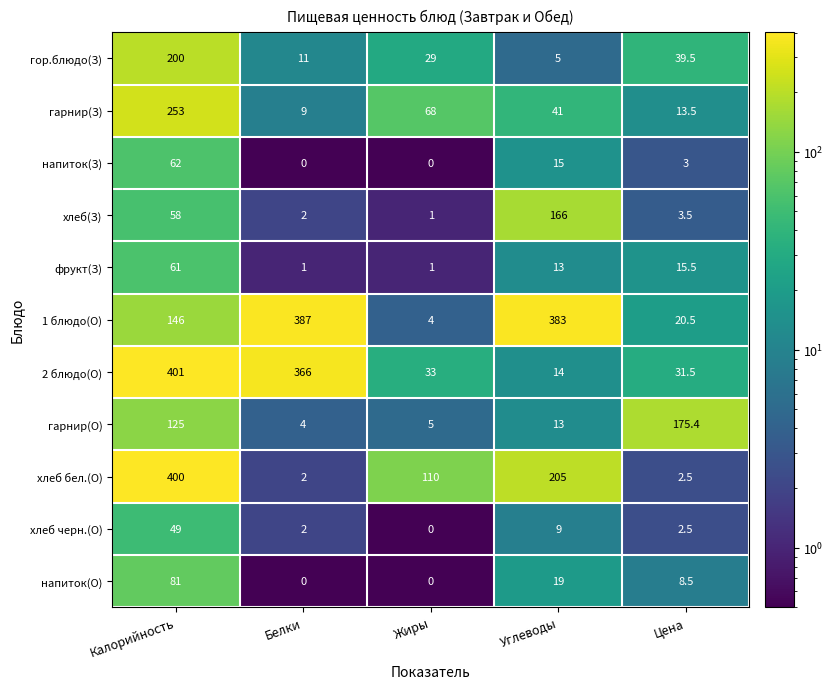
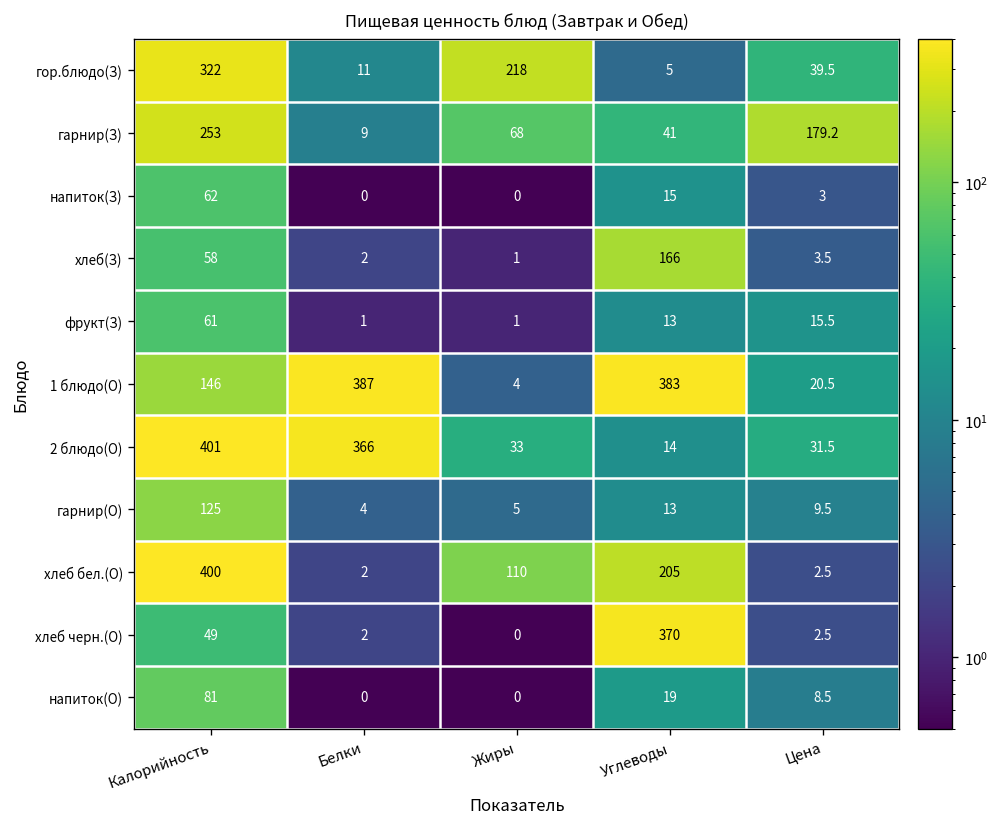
гор.блюдо(З), Калорийность: 200 -> 322
гор.блюдо(З), Жиры: 29 -> 218
гарнир(З), Цена: 13.5 -> 179.2
гарнир(О), Цена: 175.4 -> 9.5
хлеб черн.(О), Углеводы: 9 -> 370
